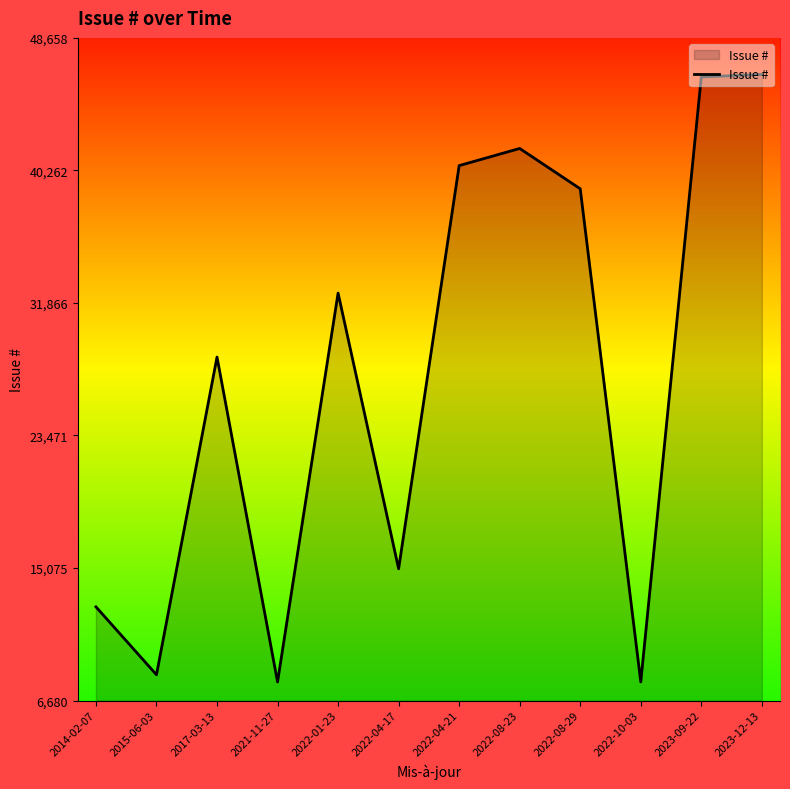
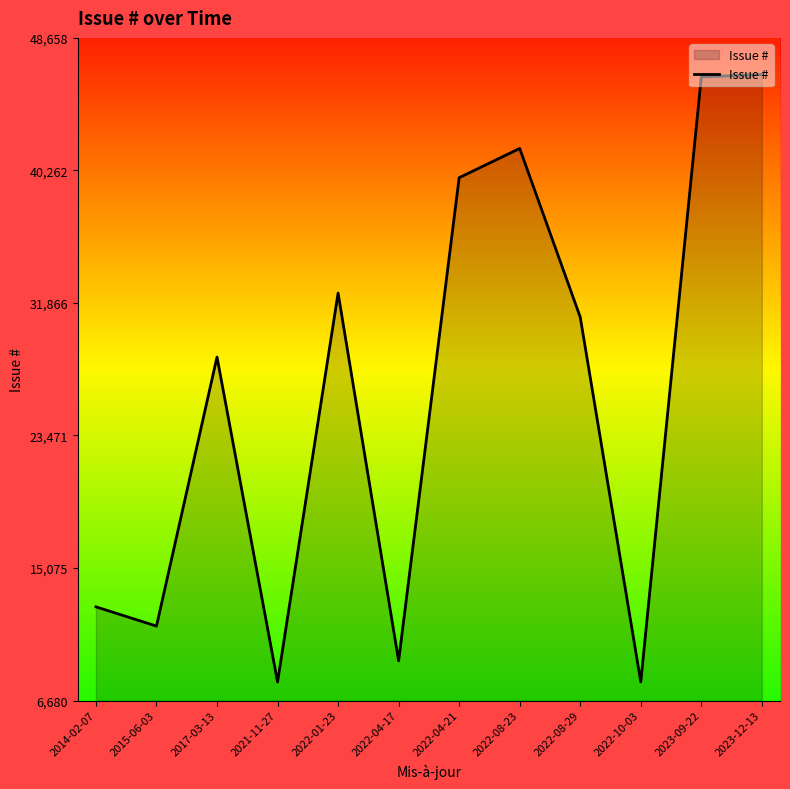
2015-06-03: 8,300 -> 11,400
2022-04-17: 15,000 -> 9,200
2022-04-21: 40,600 -> 39,800
2022-08-29: 39,100 -> 31,000
